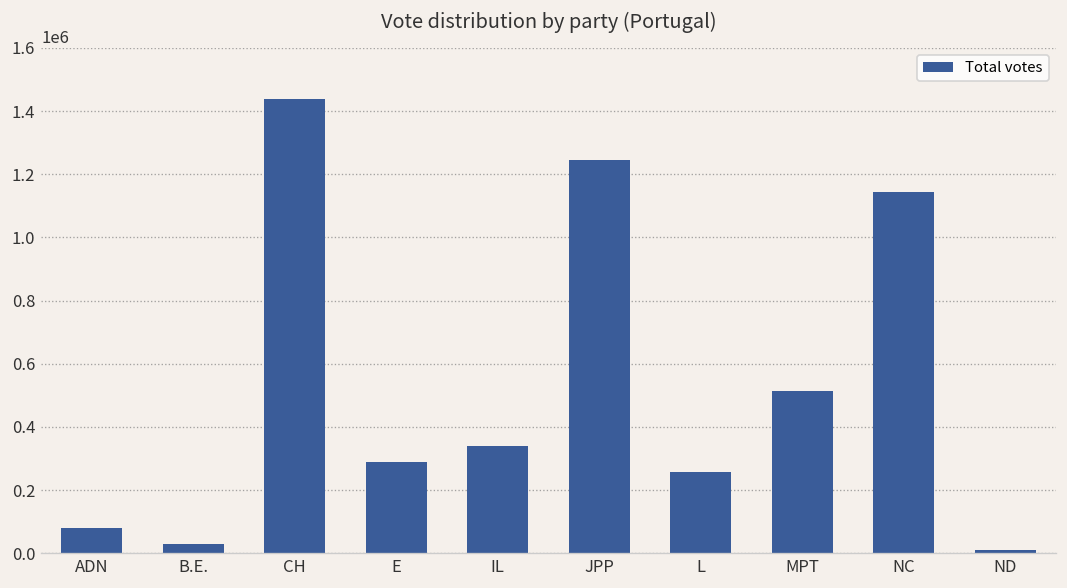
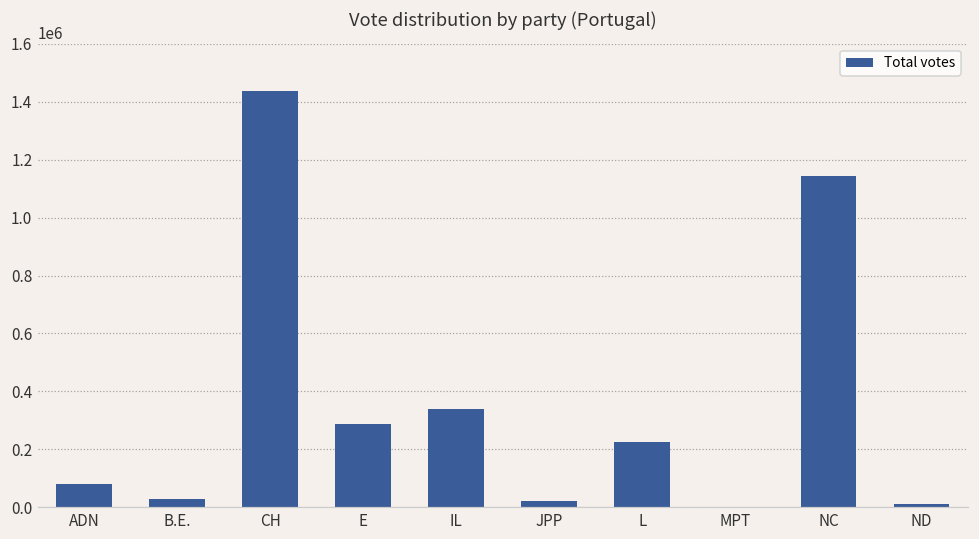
JPP: 1240000 -> 20000
L: 260000 -> 230000
MPT: 510000 -> 0
